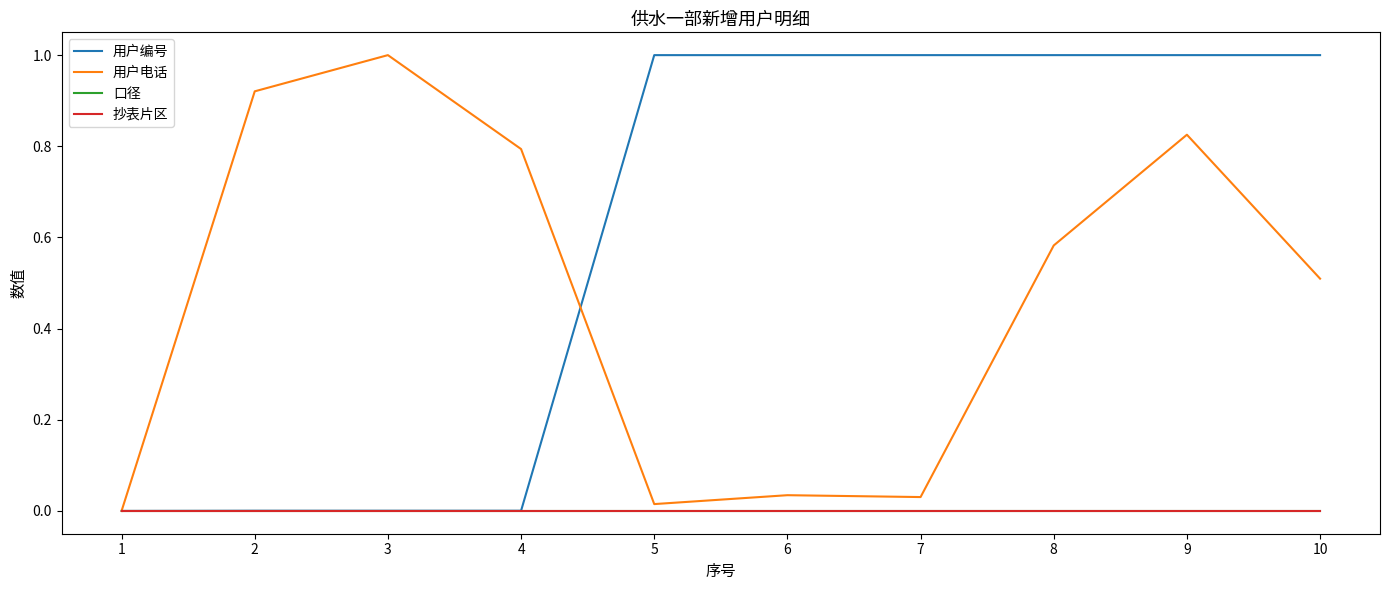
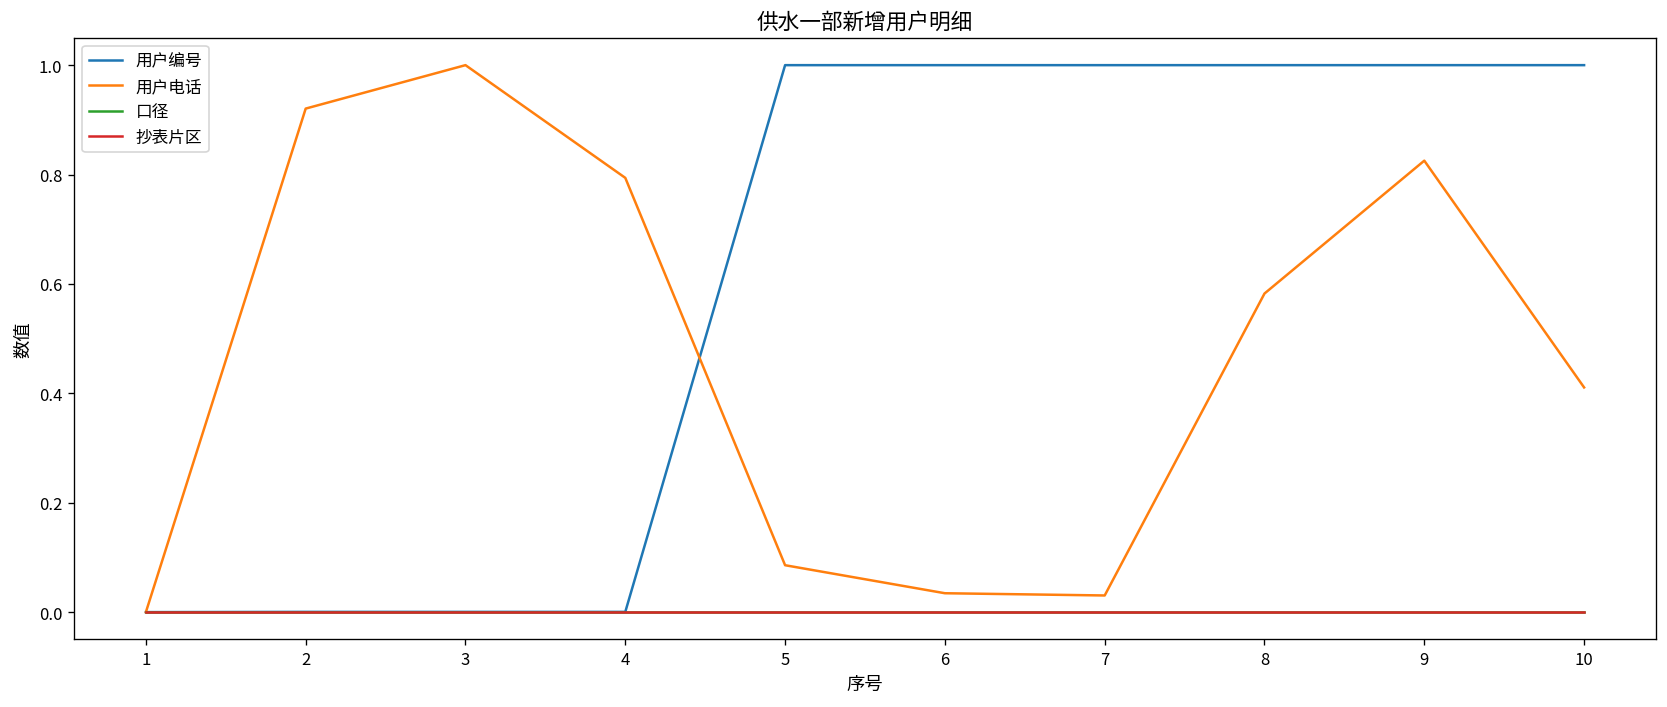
用户电话, 5: 0.02 -> 0.09
用户电话, 10: 0.51 -> 0.41
